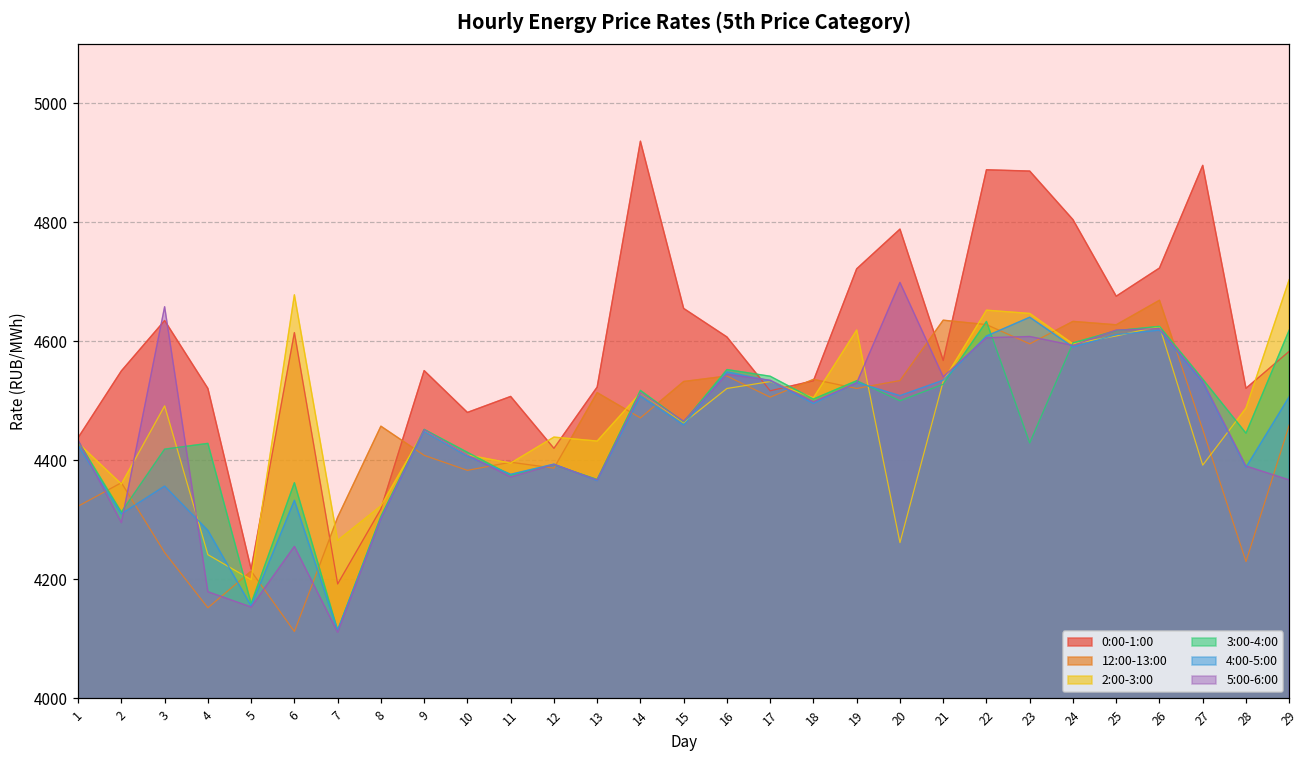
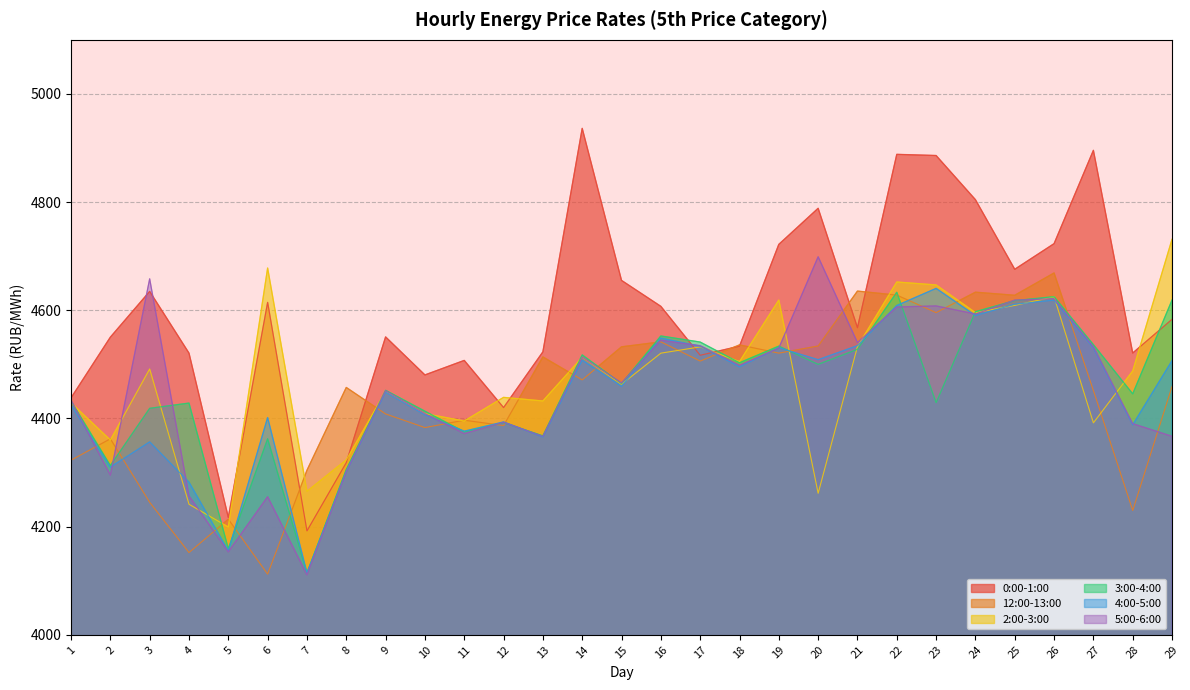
5:00-6:00, 4: 4180 -> 4260
4:00-5:00, 6: 4330 -> 4400
2:00-3:00, 29: 4700 -> 4730
